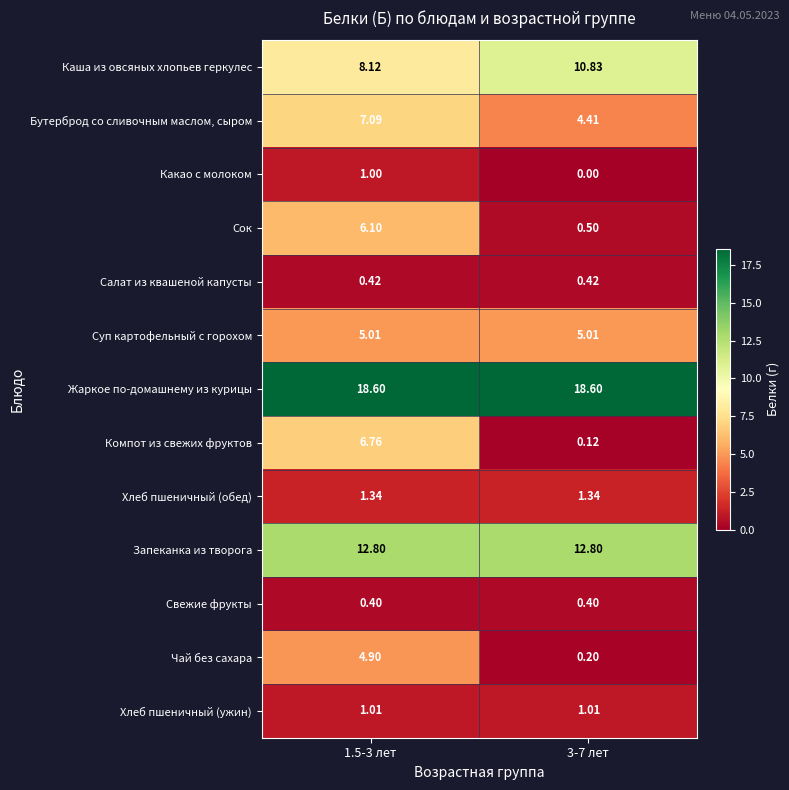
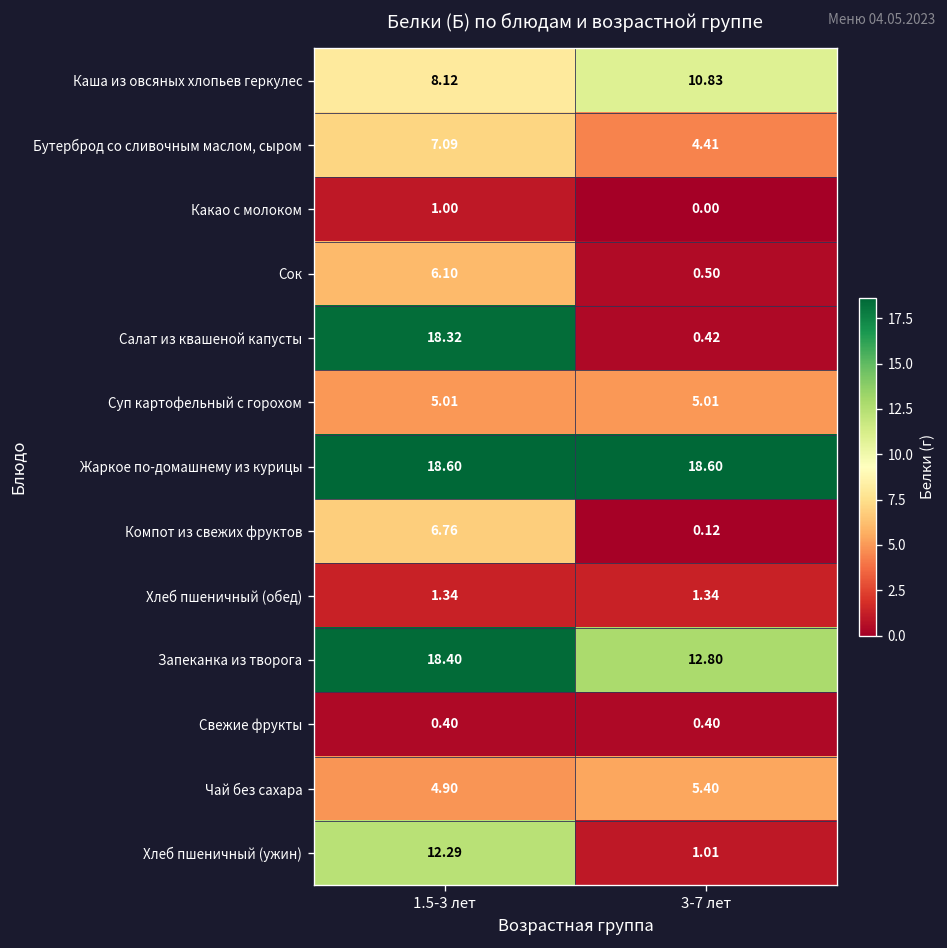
Салат из квашеной капусты, 1.5-3 лет: 0.42 -> 18.32
Запеканка из творога, 1.5-3 лет: 12.80 -> 18.40
Чай без сахара, 3-7 лет: 0.20 -> 5.40
Хлеб пшеничный (ужин), 1.5-3 лет: 1.01 -> 12.29
